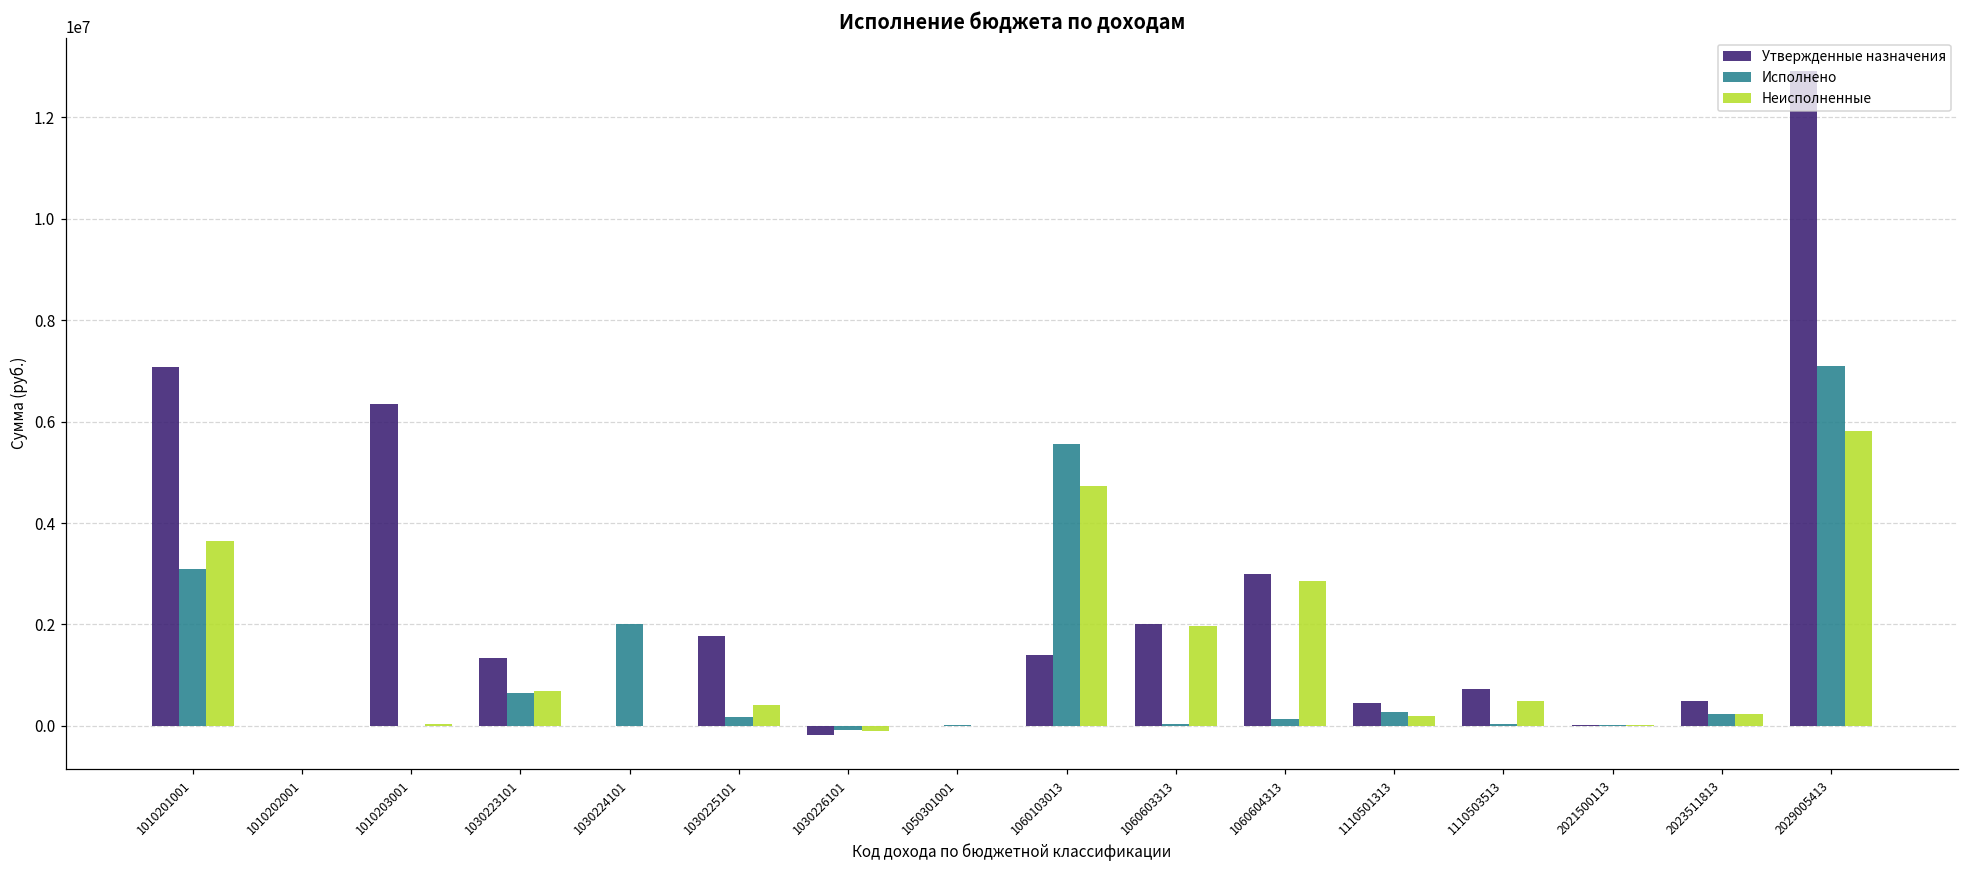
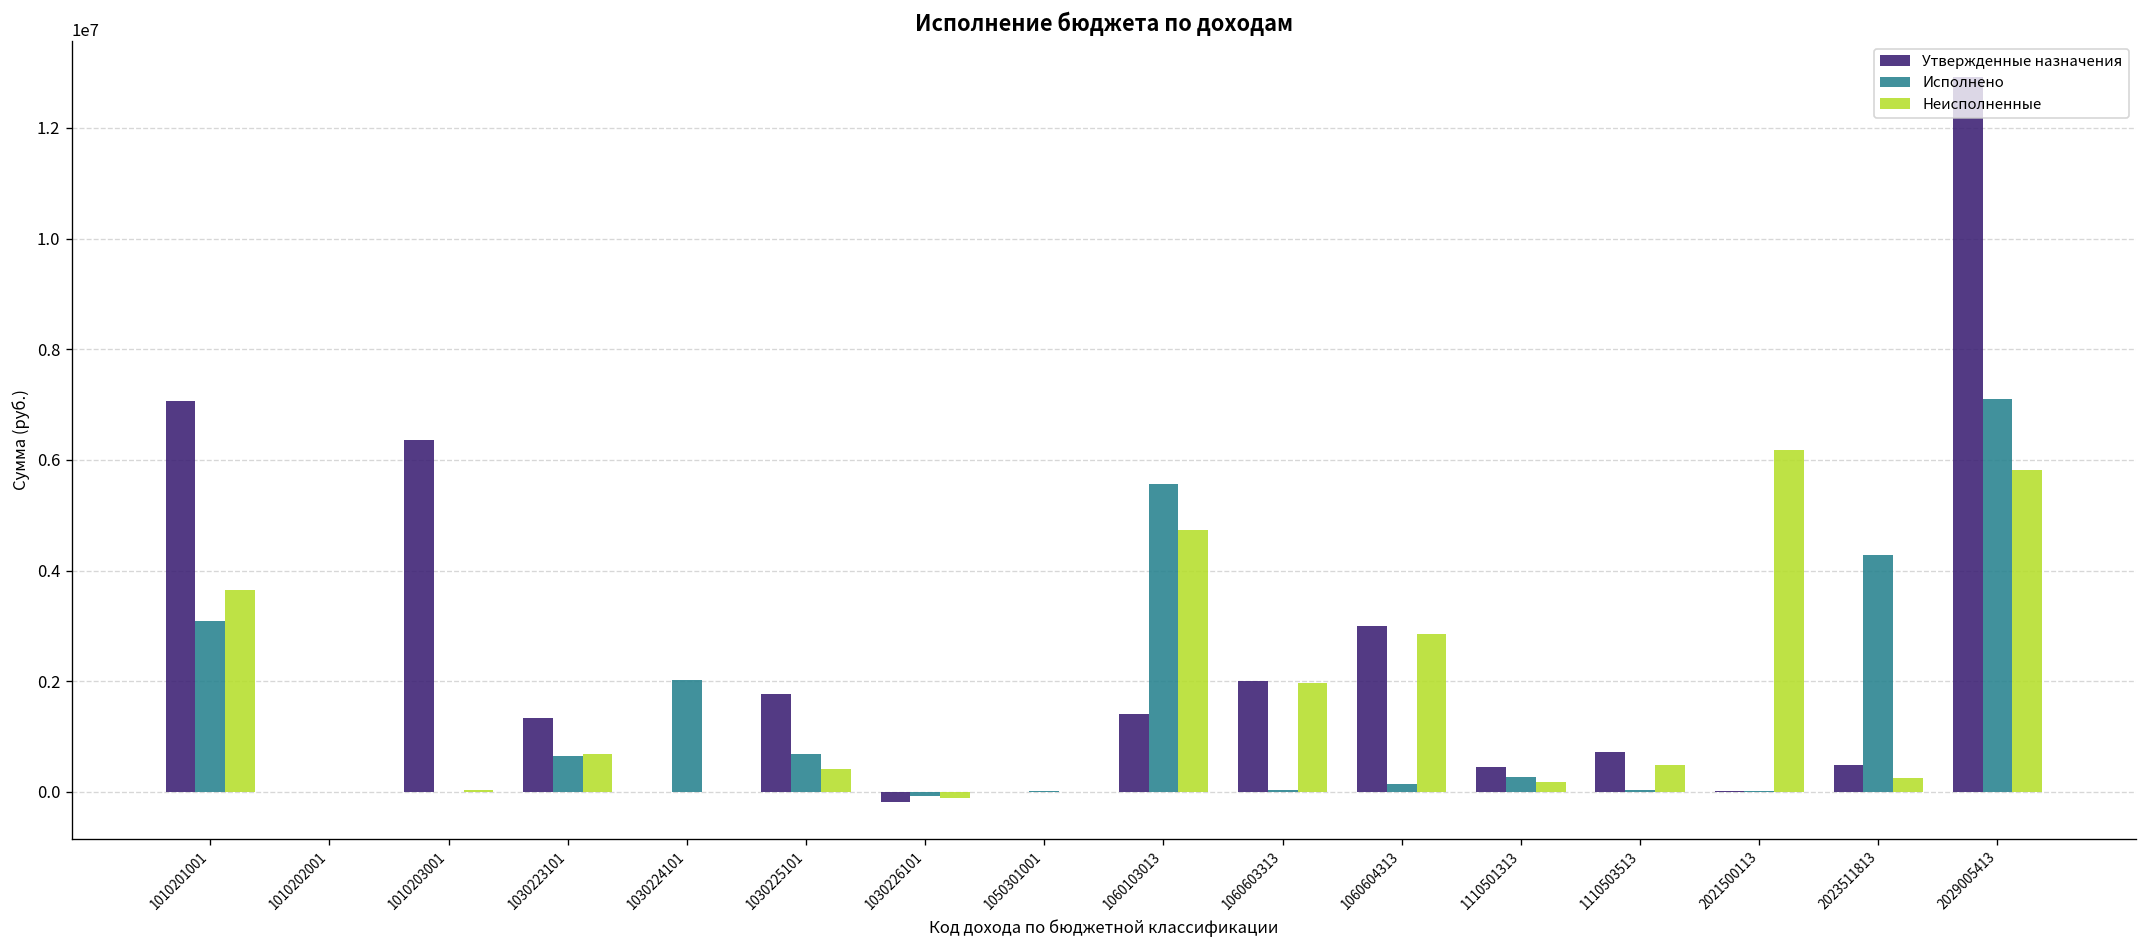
Исполнено, 1030225101: 200000 -> 700000
Неисполненные, 2021500113: 0 -> 6200000
Исполнено, 2023511813: 200000 -> 4300000
